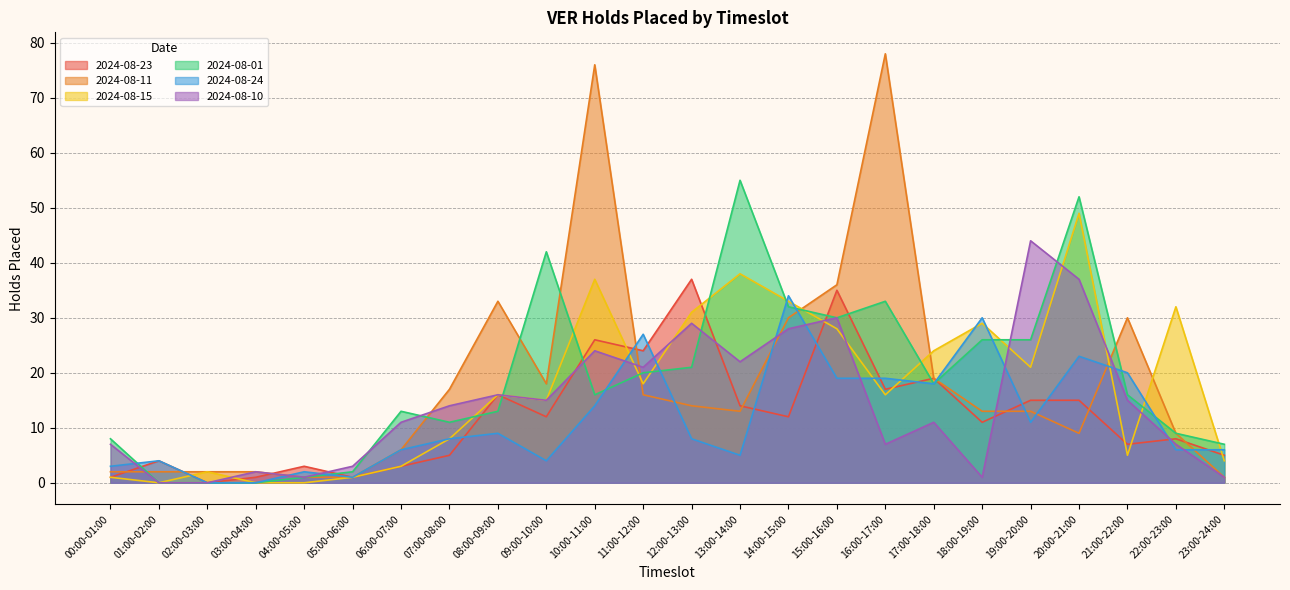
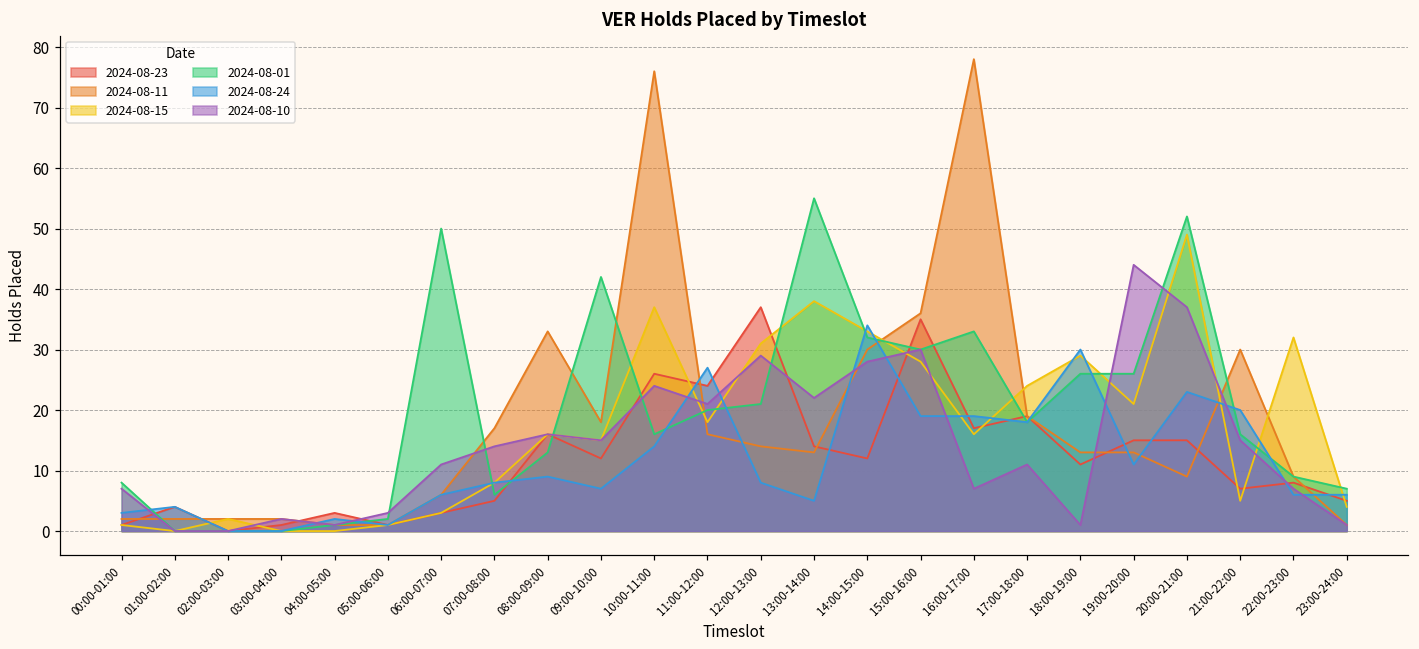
2024-08-01, 06:00-07:00: 13 -> 50
2024-08-01, 07:00-08:00: 11 -> 6
2024-08-24, 09:00-10:00: 4 -> 7
